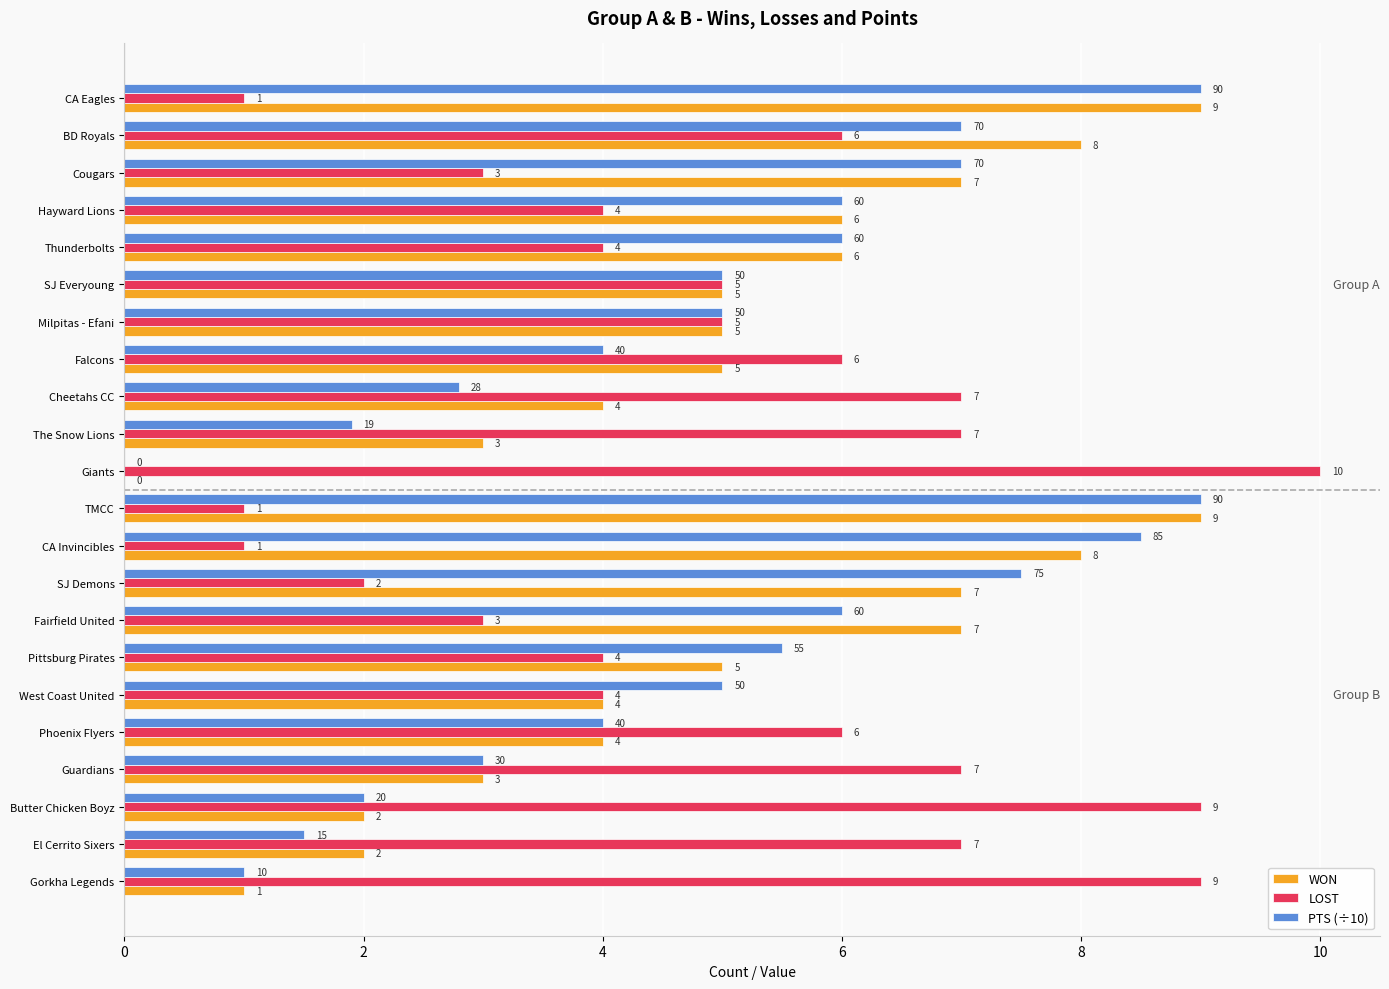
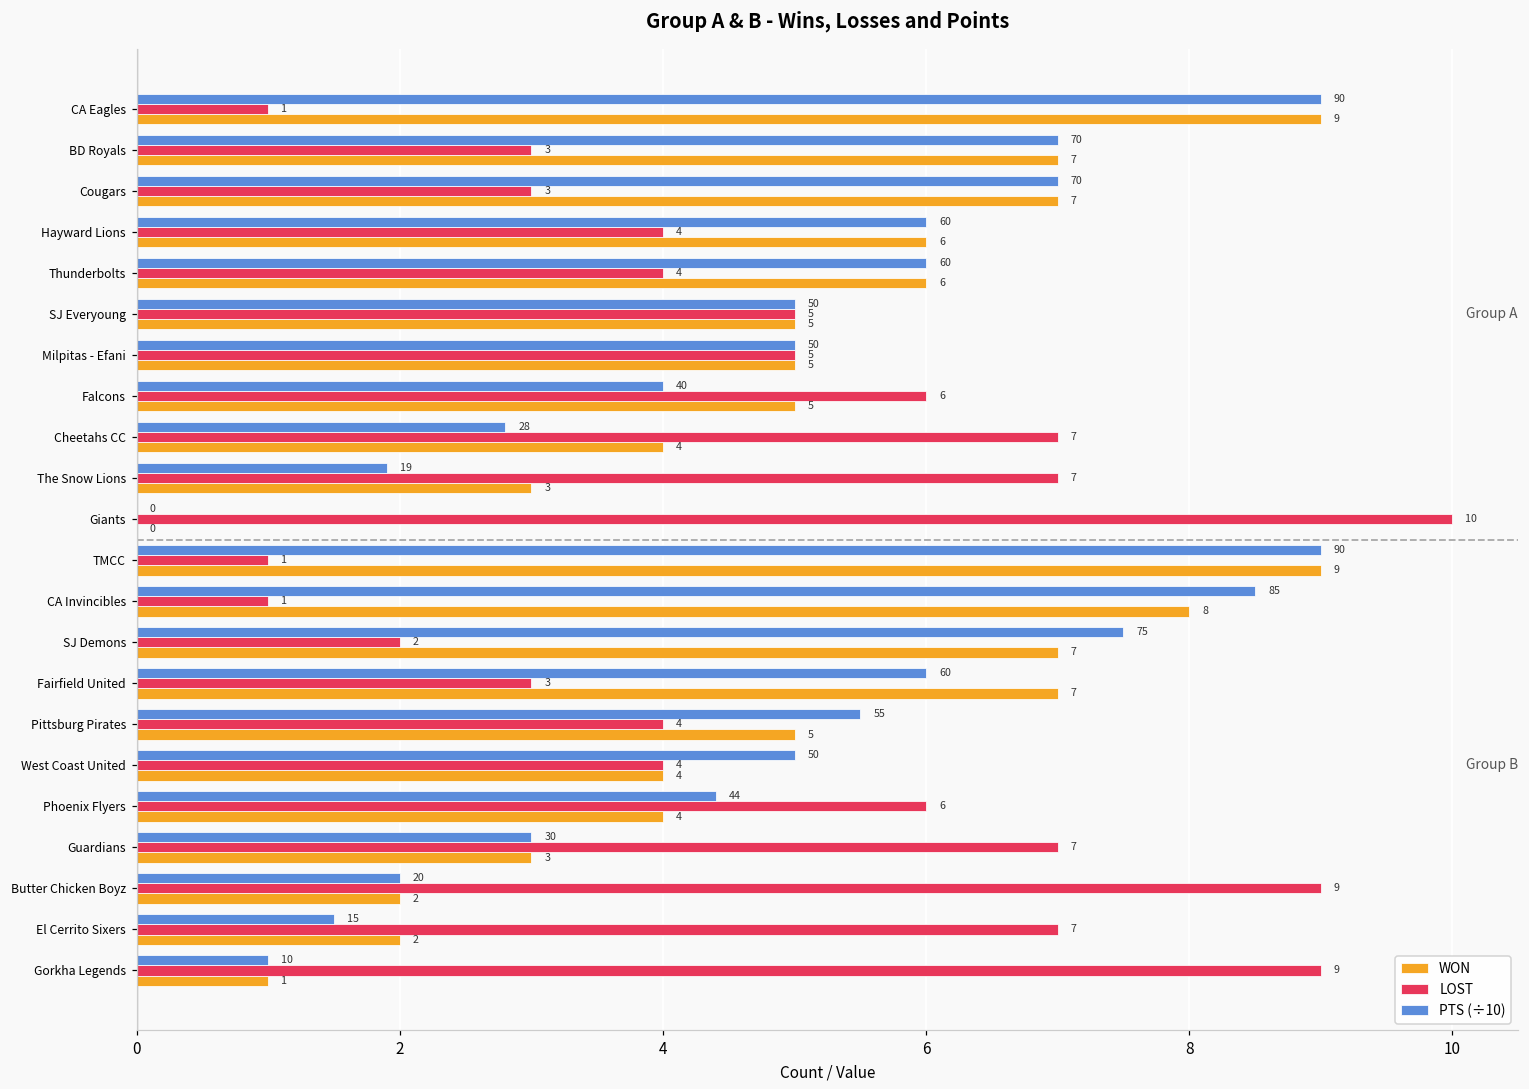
LOST, BD Royals: 6 -> 3
WON, BD Royals: 8 -> 7
PTS (÷10), Phoenix Flyers: 40 -> 44
